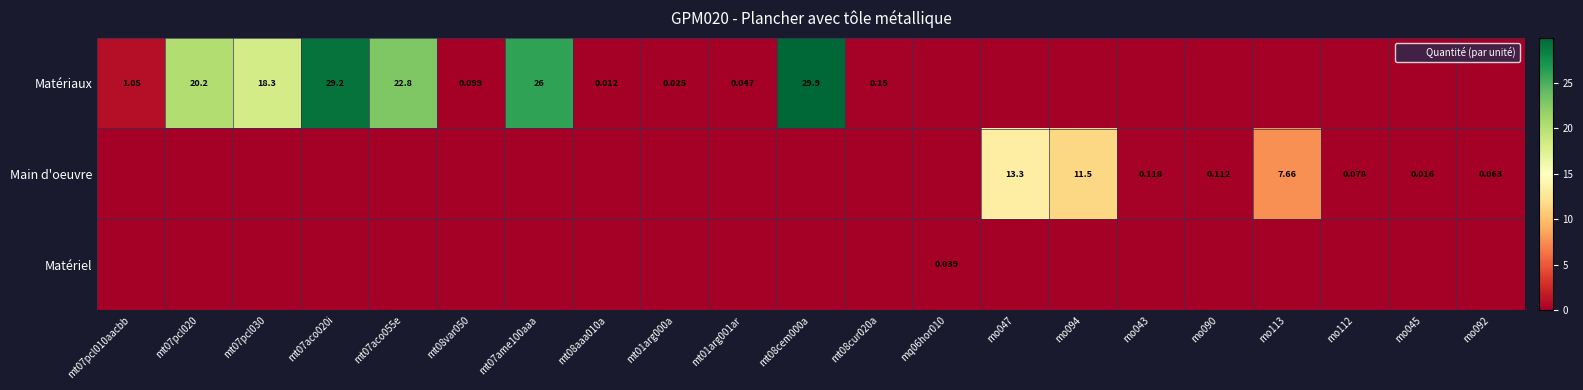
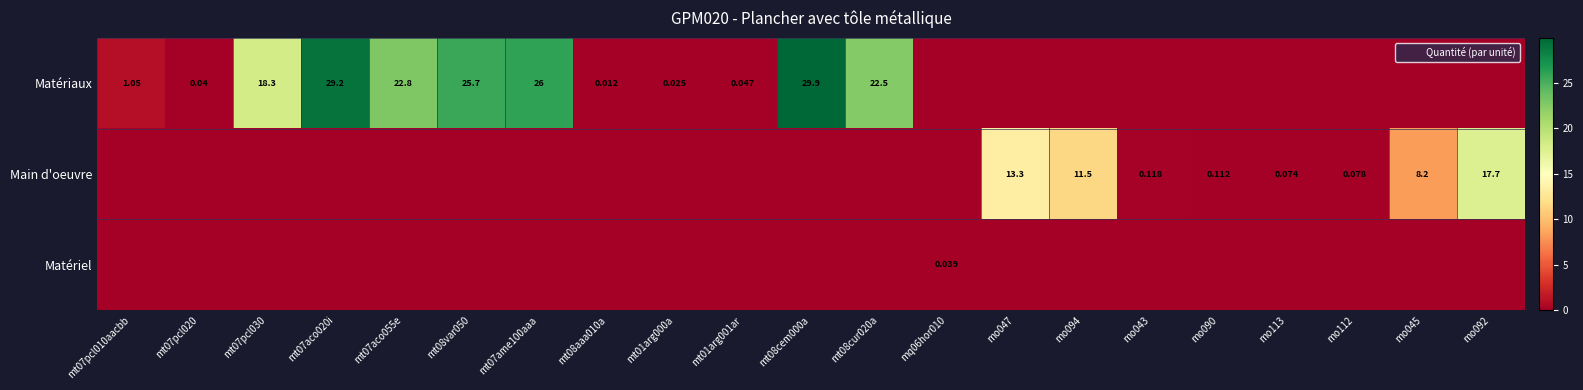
Matériaux, mt07pcl020: 20.2 -> 0.04
Matériaux, mt08var050: 0.099 -> 25.7
Matériaux, mt08cur020a: 0.15 -> 22.5
Main d'oeuvre, mo113: 7.66 -> 0.074
Main d'oeuvre, mo045: 0.016 -> 8.2
Main d'oeuvre, mo092: 0.063 -> 17.7
